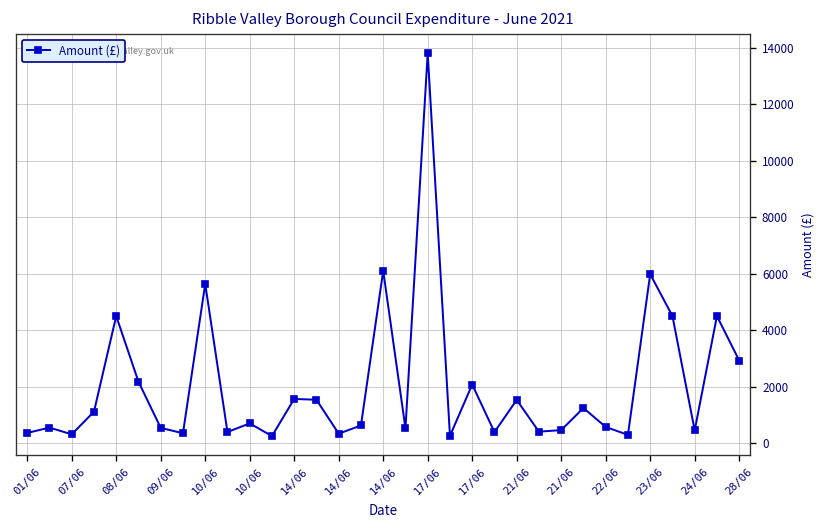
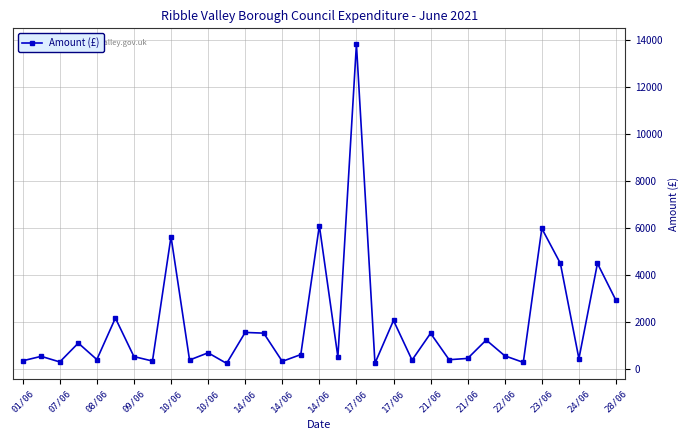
08/06: 4500 -> 400
